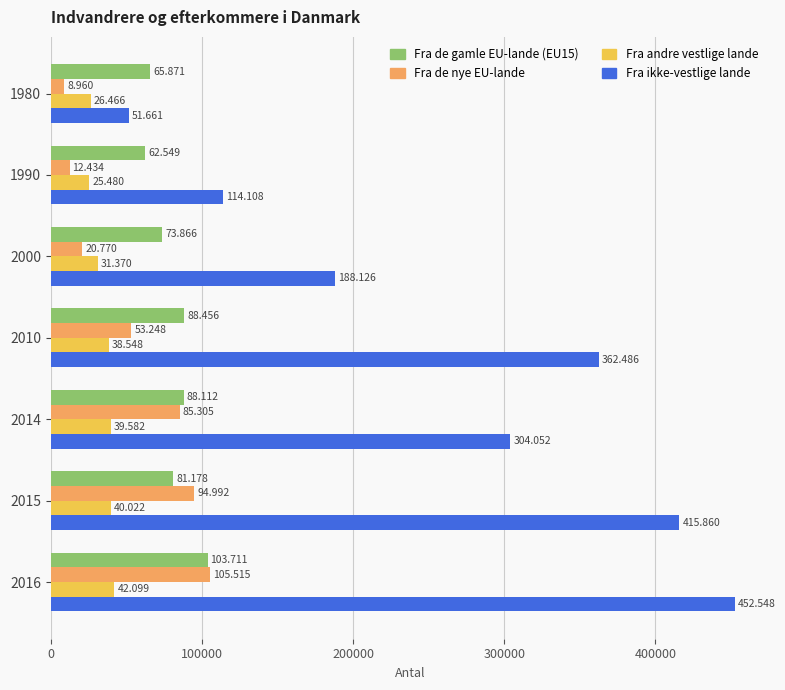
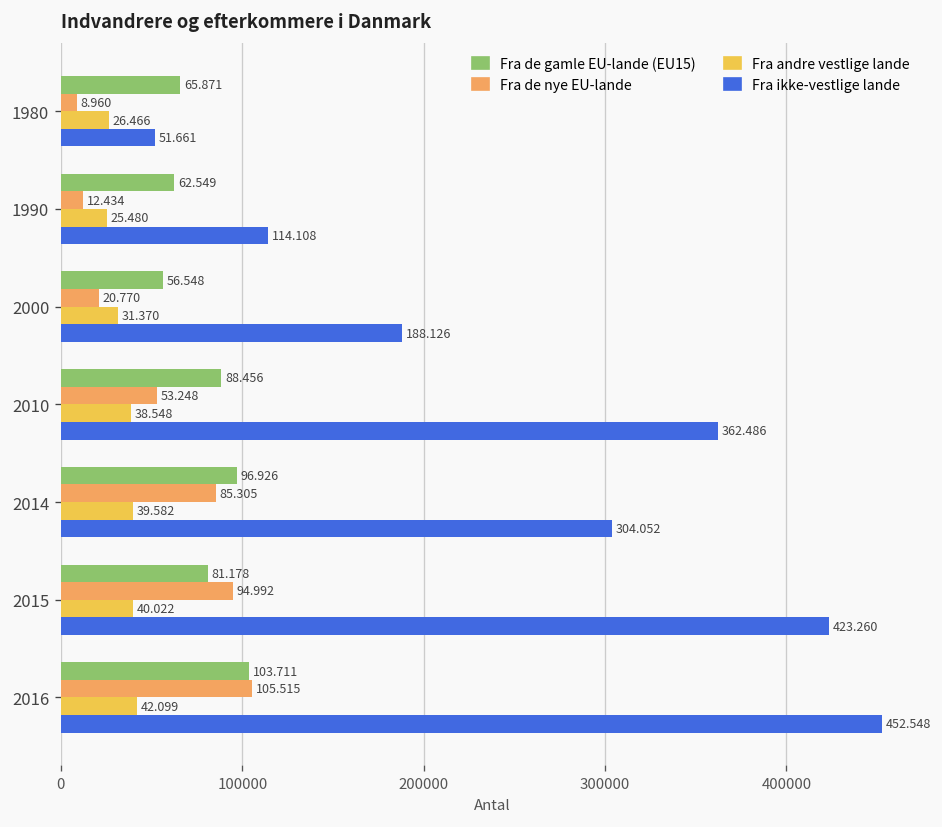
Fra de gamle EU-lande (EU15), 2000: 73.866 -> 56.548
Fra de gamle EU-lande (EU15), 2014: 88.112 -> 96.926
Fra ikke-vestlige lande, 2015: 415.860 -> 423.260
